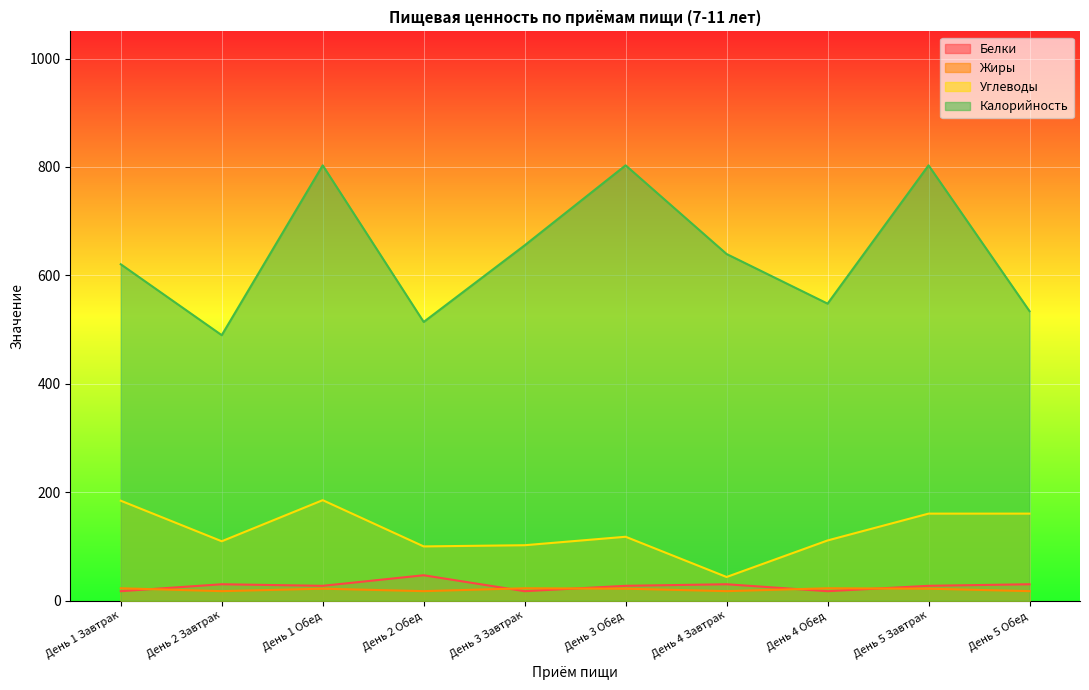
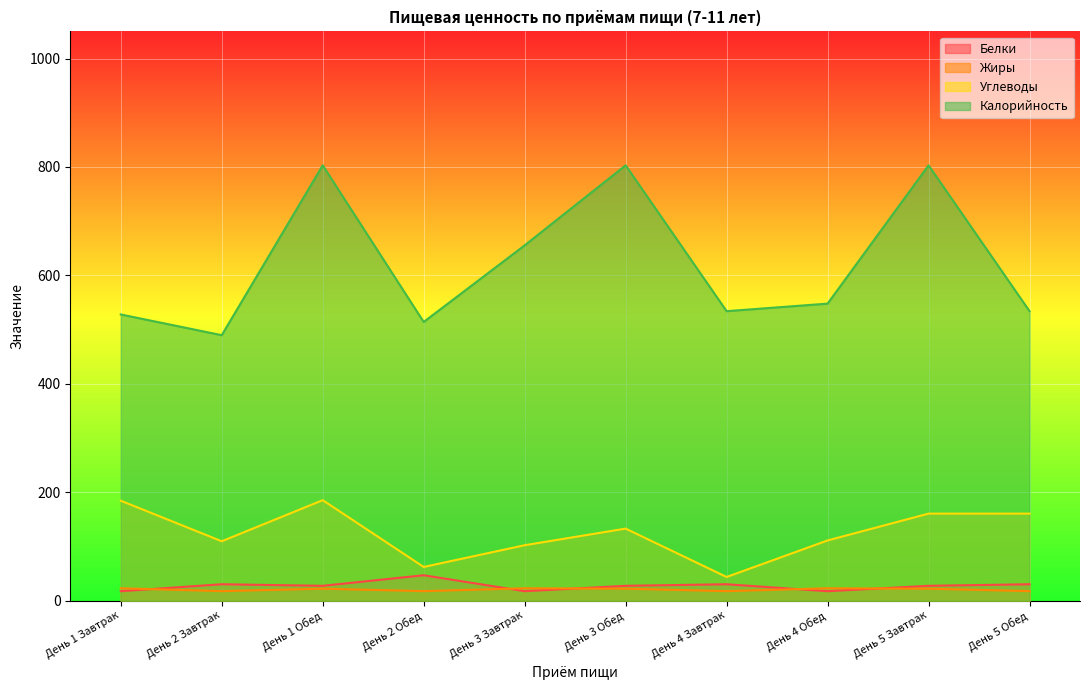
Калорийность, День 1 Завтрак: 620 -> 530
Углеводы, День 2 Обед: 100 -> 60
Углеводы, День 3 Обед: 120 -> 130
Калорийность, День 4 Завтрак: 640 -> 530
